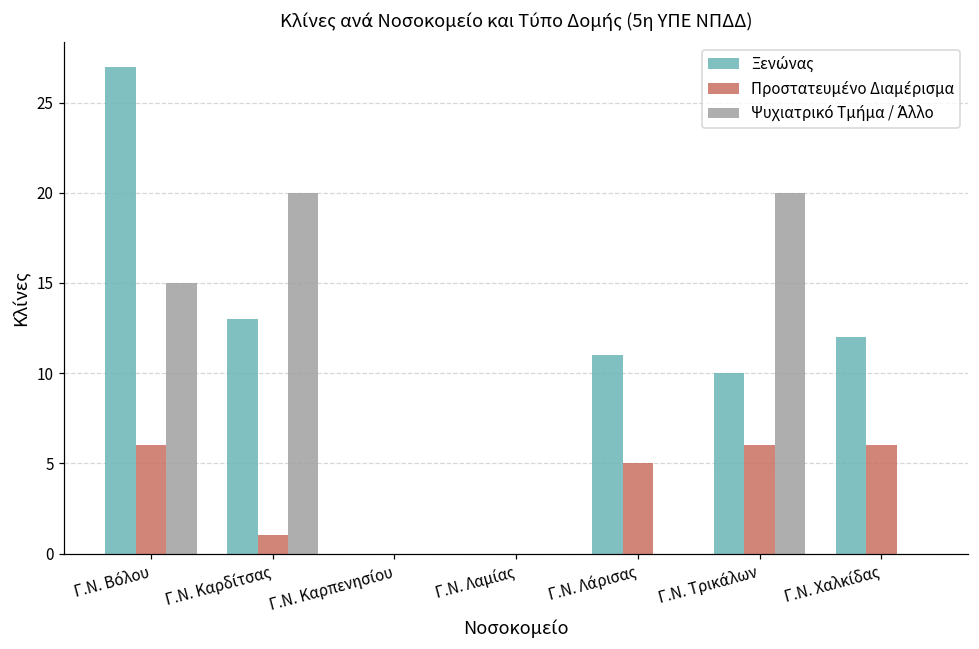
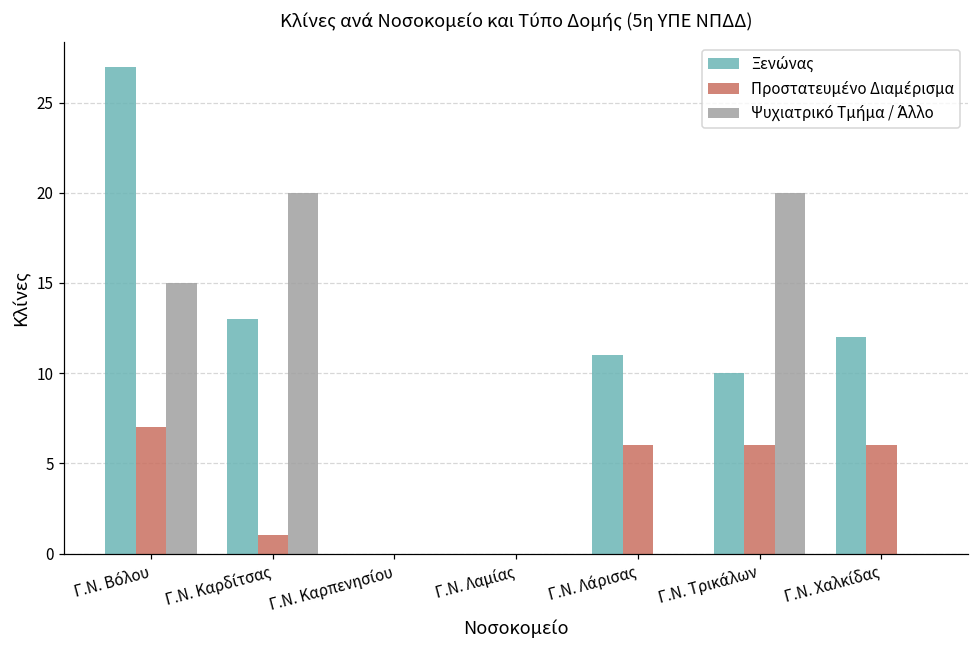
Προστατευμένο Διαμέρισμα, Γ.Ν. Βόλου: 6 -> 7
Προστατευμένο Διαμέρισμα, Γ.Ν. Λάρισας: 5 -> 6
